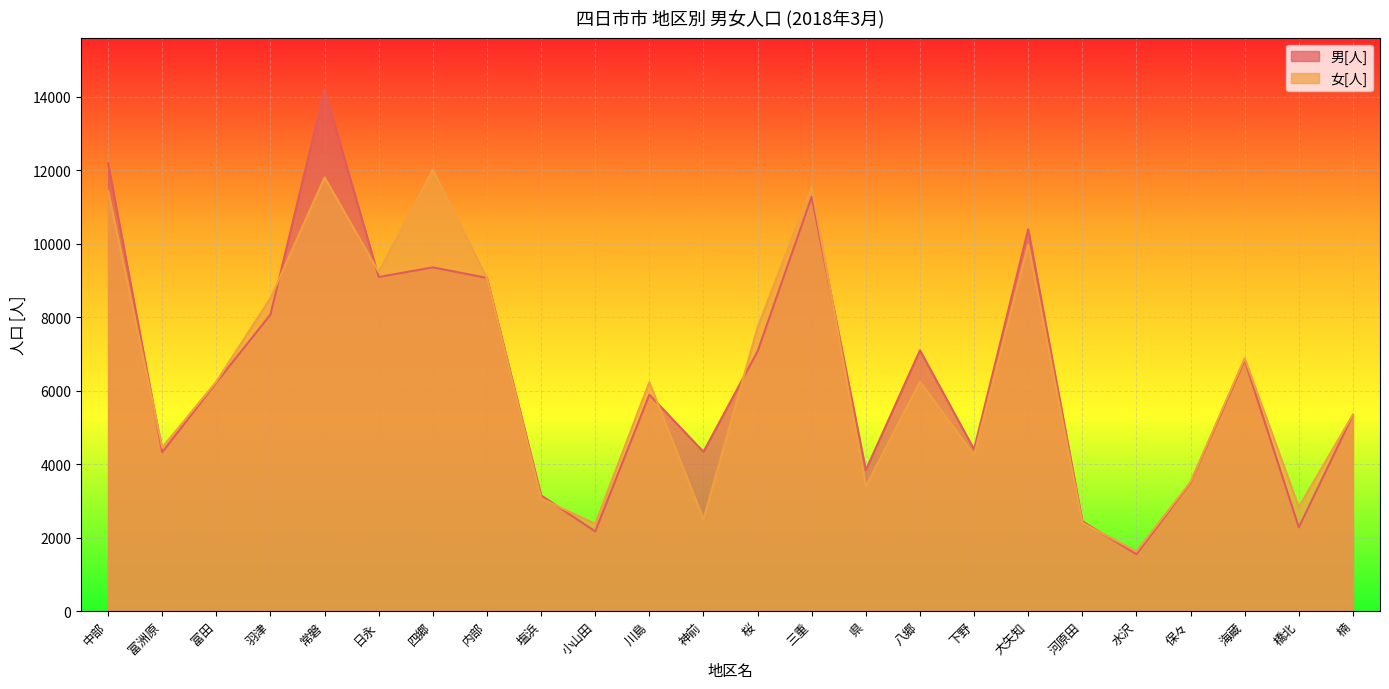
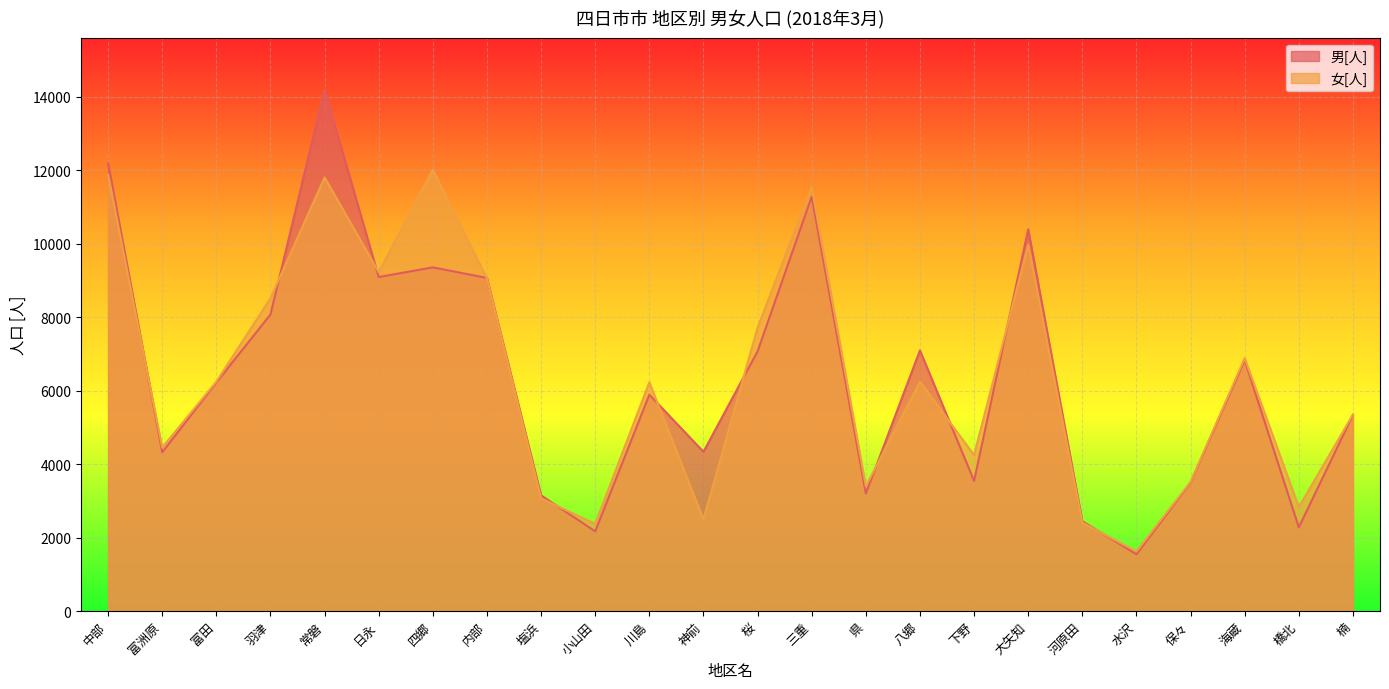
女[人], 中部: 11400 -> 11900
男[人], 県: 3800 -> 3200
男[人], 下野: 4400 -> 3500
